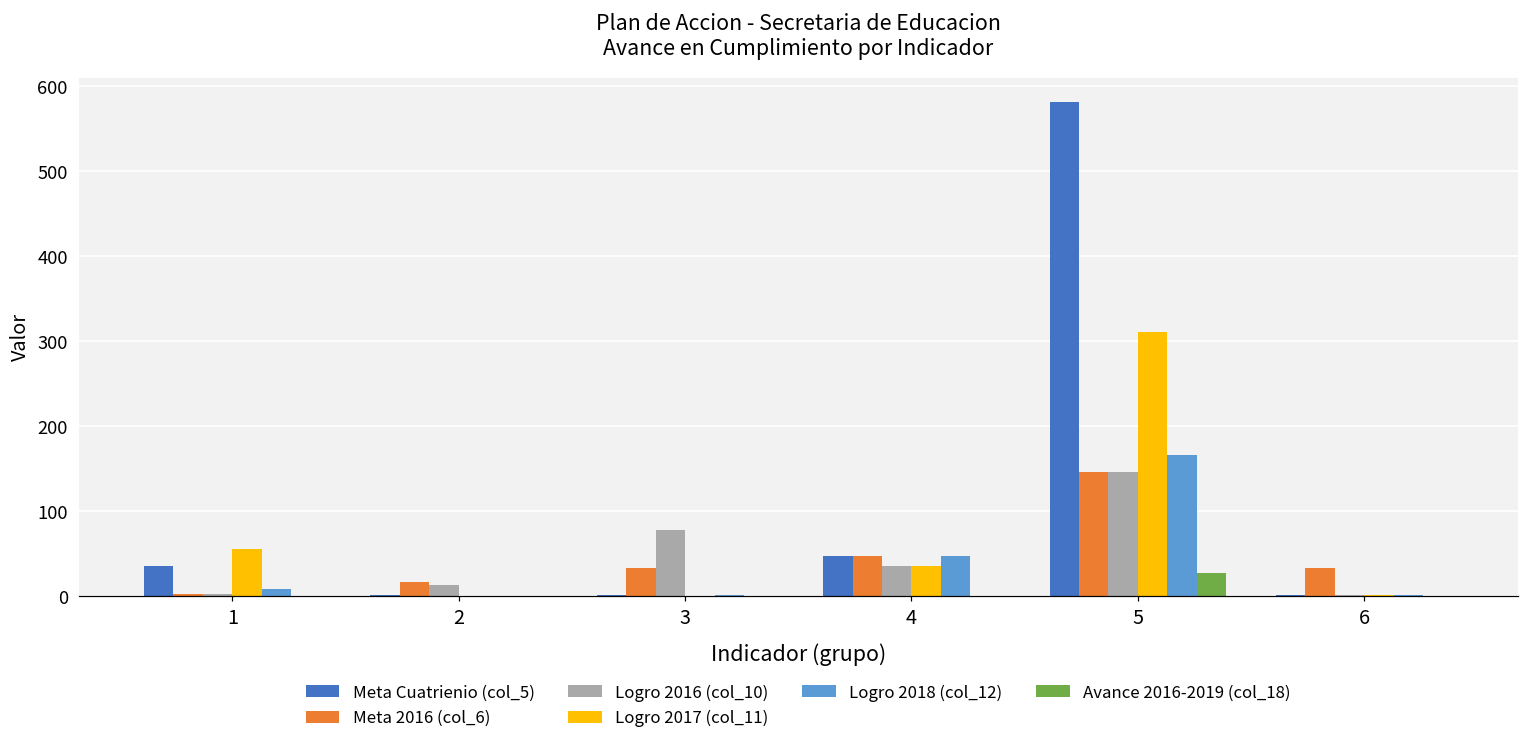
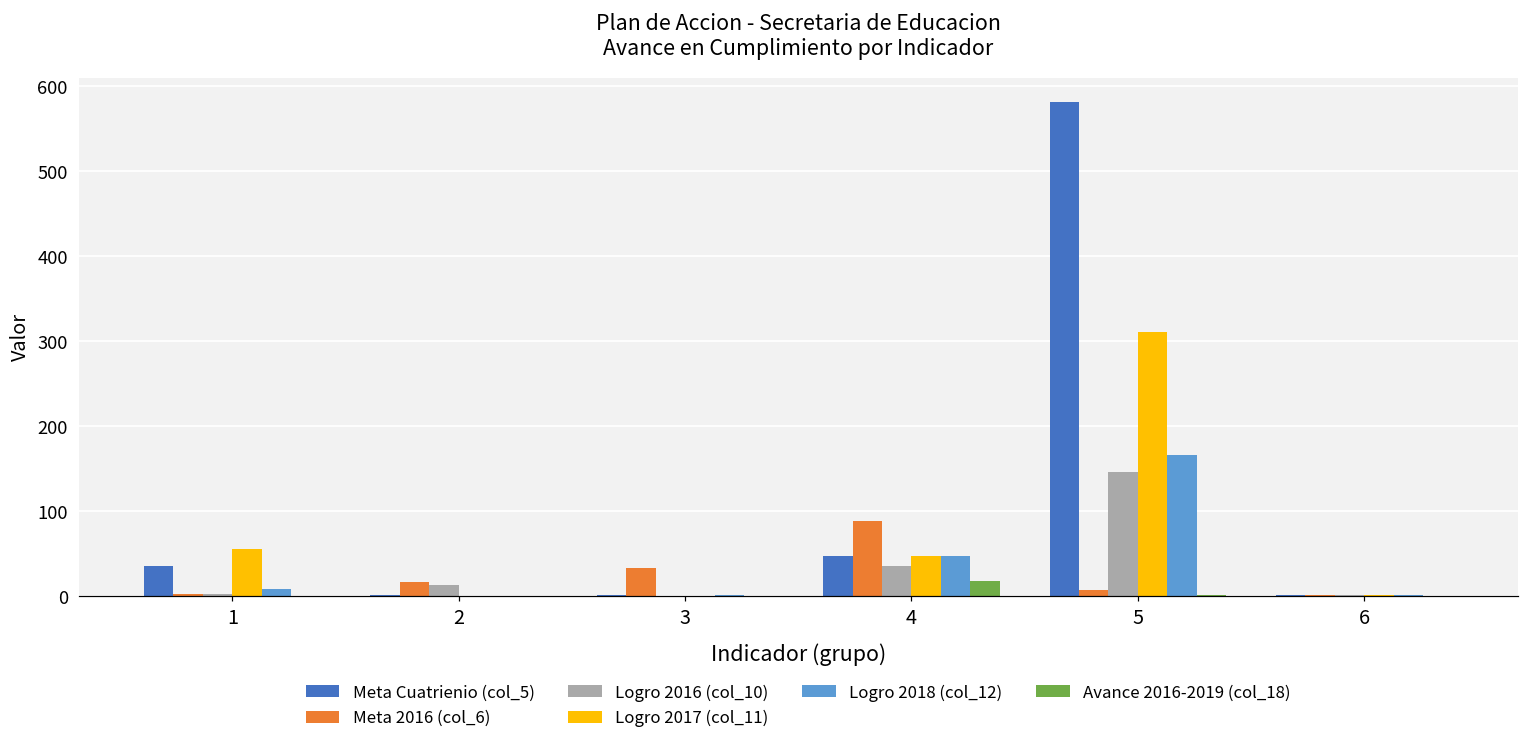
Logro 2016 (col_10), 3: 80 -> 0
Meta 2016 (col_6), 4: 50 -> 90
Logro 2017 (col_11), 4: 40 -> 50
Avance 2016-2019 (col_18), 4: 0 -> 20
Meta 2016 (col_6), 5: 150 -> 10
Avance 2016-2019 (col_18), 5: 30 -> 0
Meta 2016 (col_6), 6: 30 -> 0
